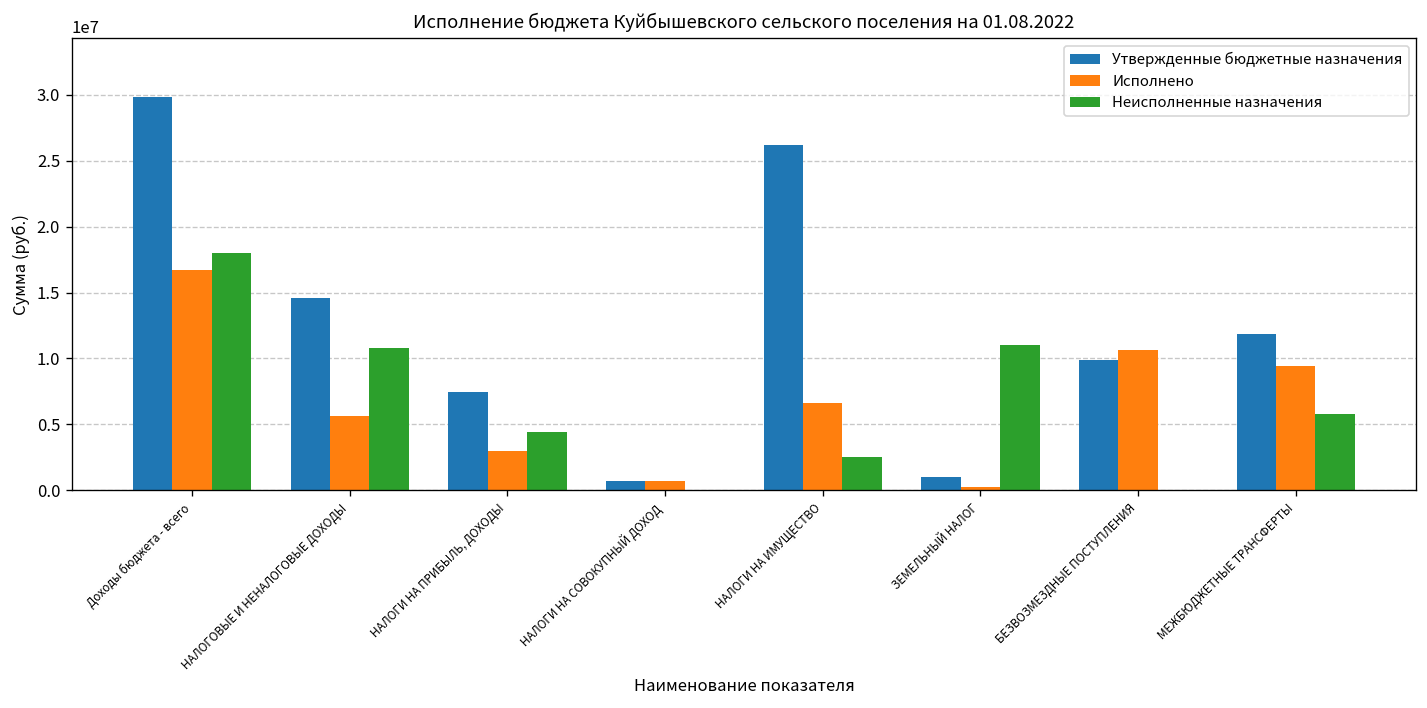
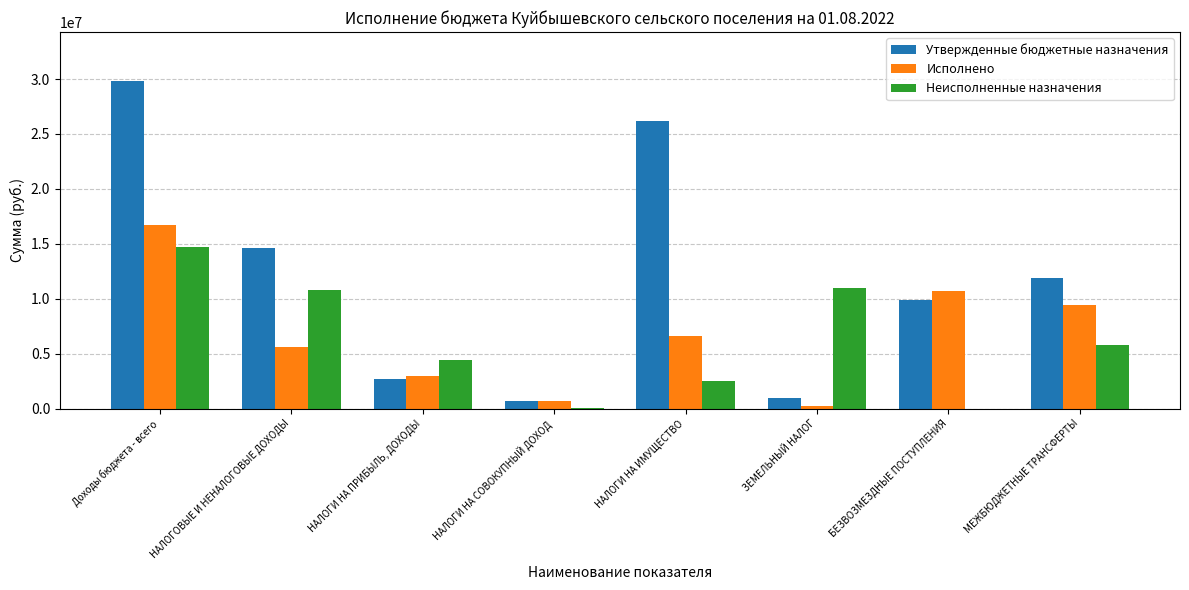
Неисполненные назначения, Доходы бюджета - всего: 18000000 -> 14700000
Утвержденные бюджетные назначения, НАЛОГИ НА ПРИБЫЛЬ, ДОХОДЫ: 7400000 -> 2700000
